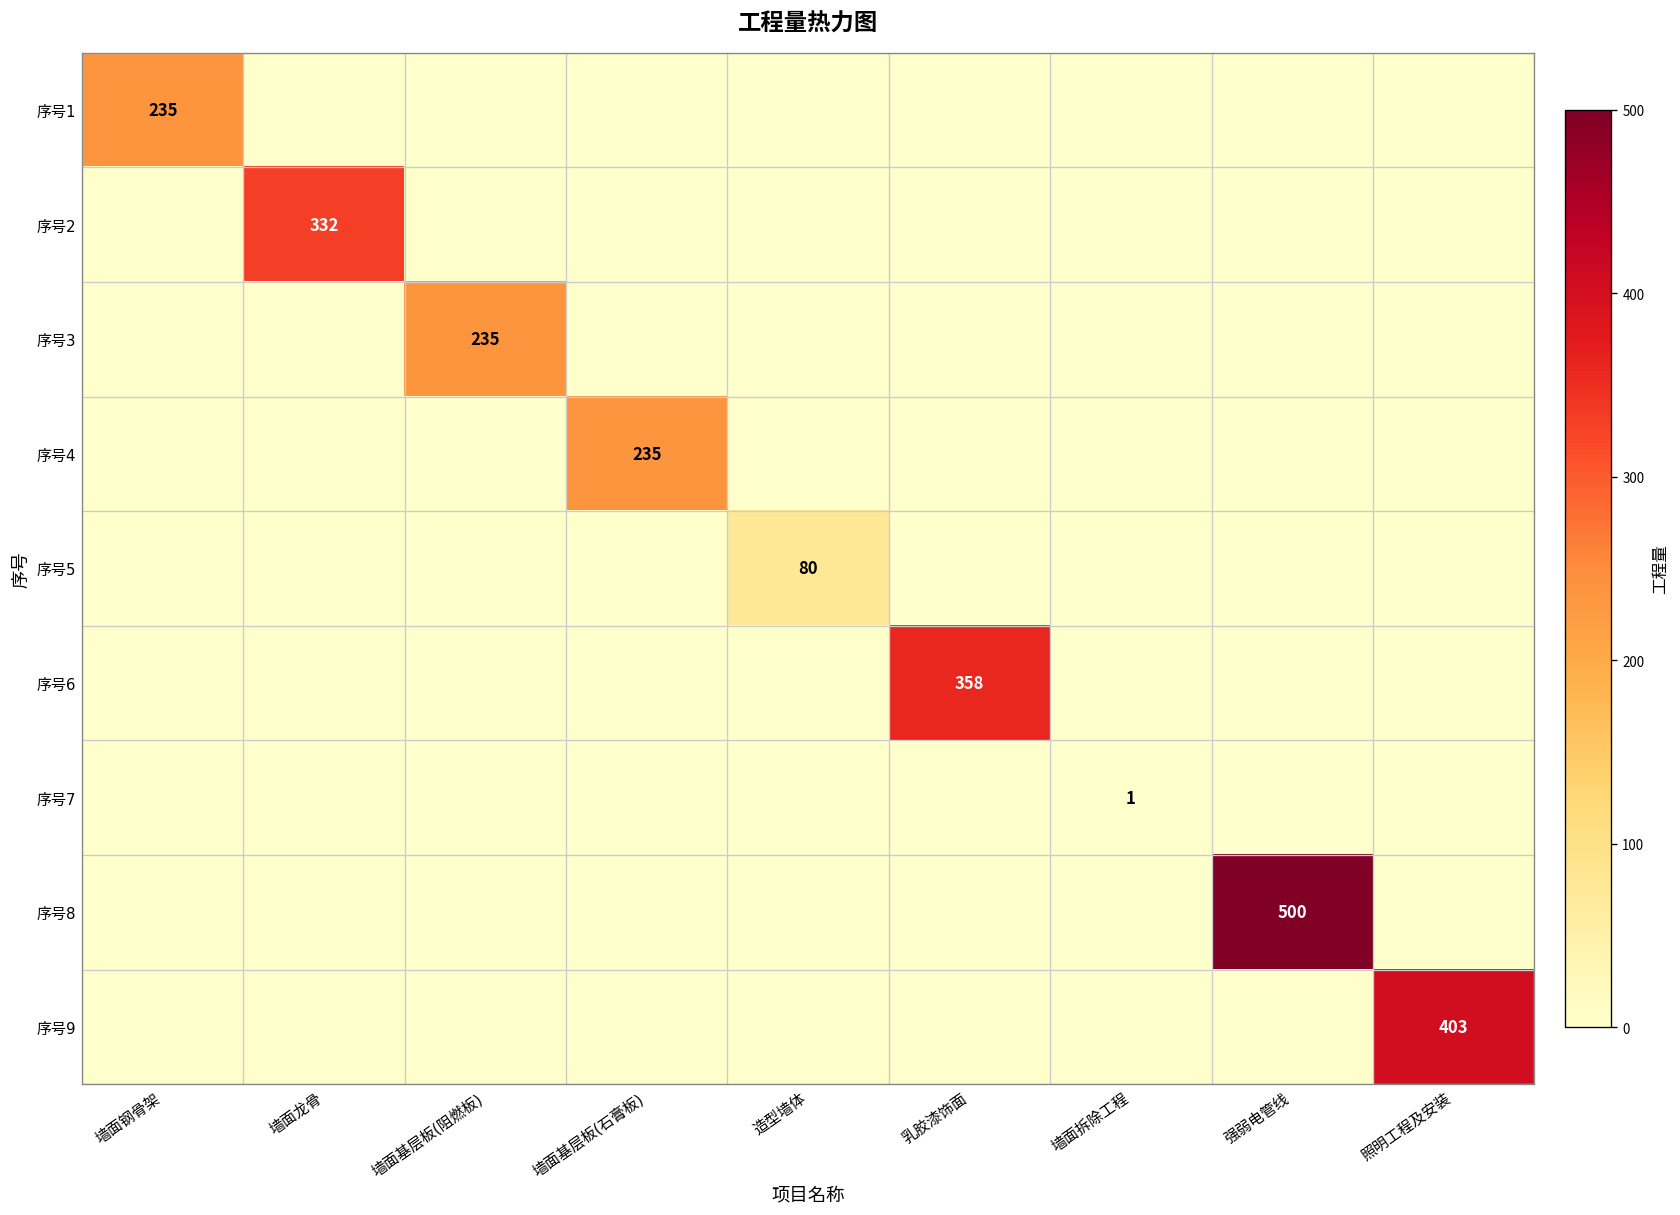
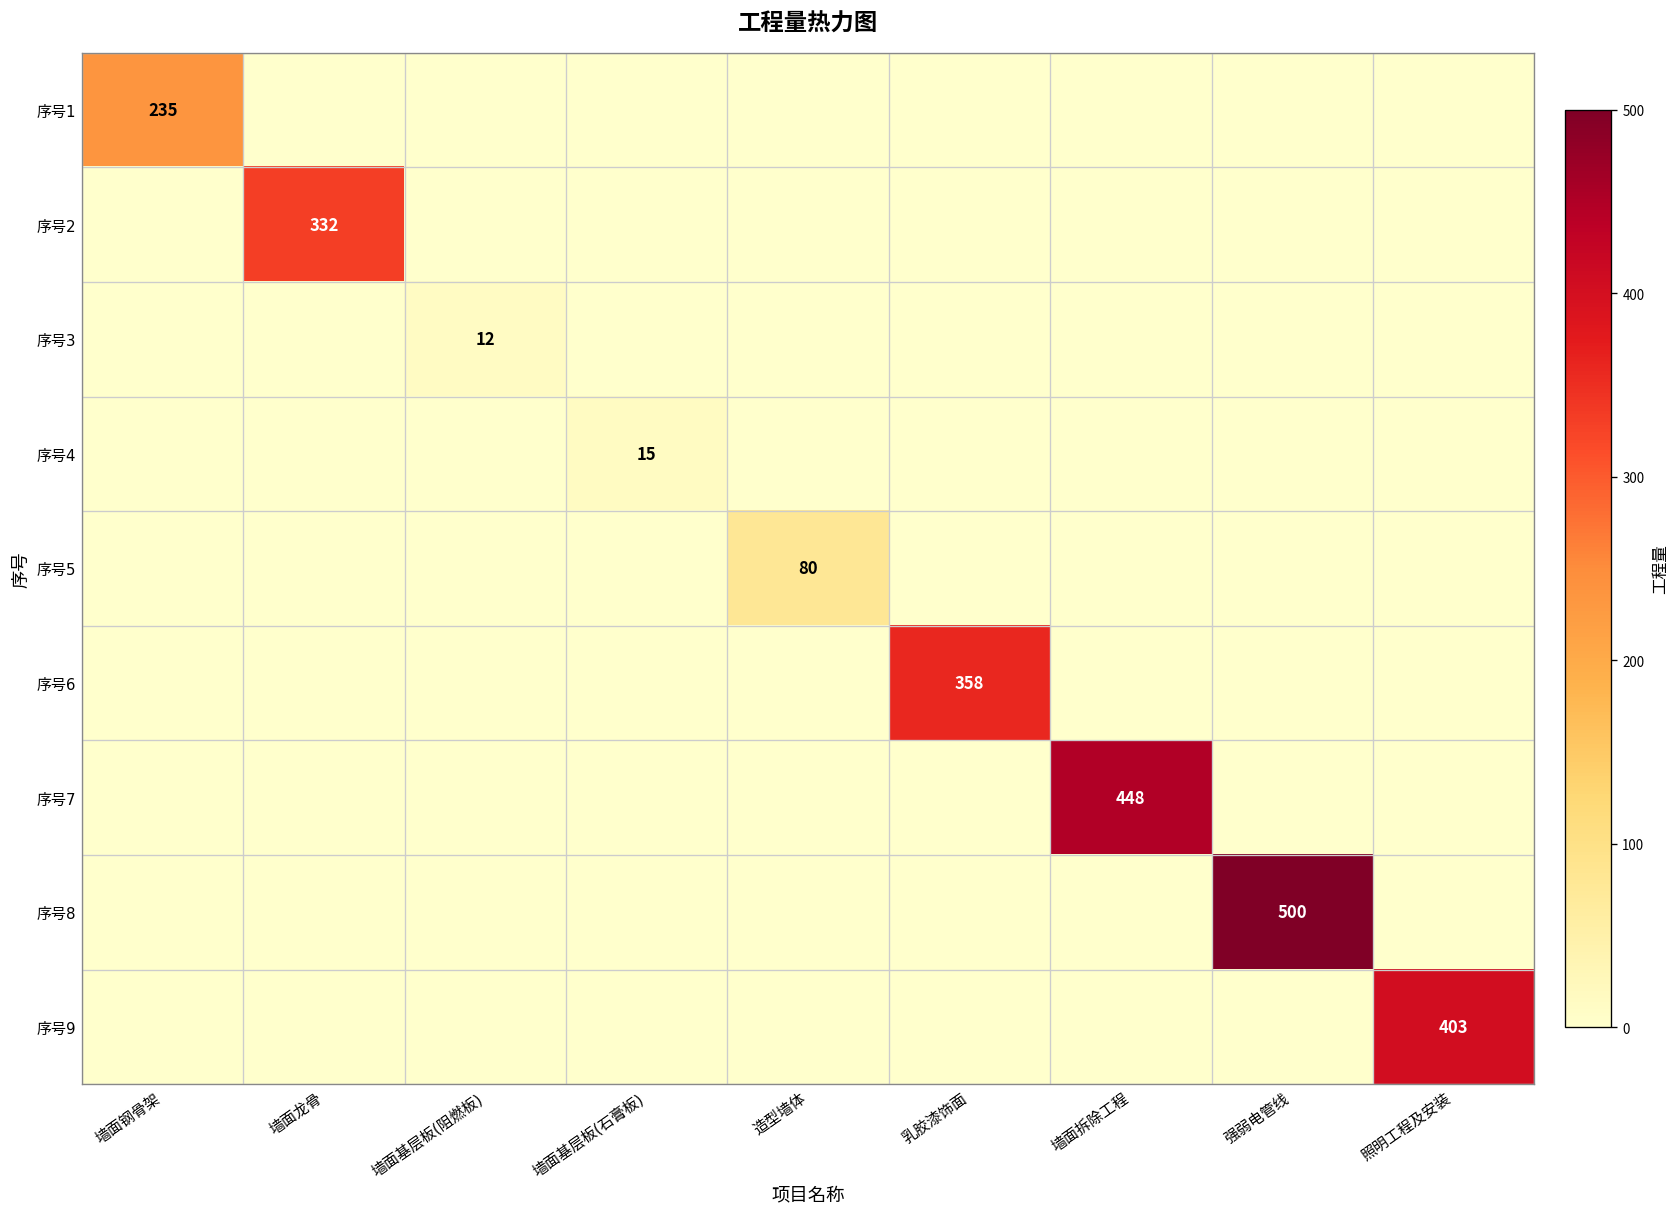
序号3, 墙面基层板(阻燃板): 235 -> 12
序号4, 墙面基层板(石膏板): 235 -> 15
序号7, 墙面拆除工程: 1 -> 448
